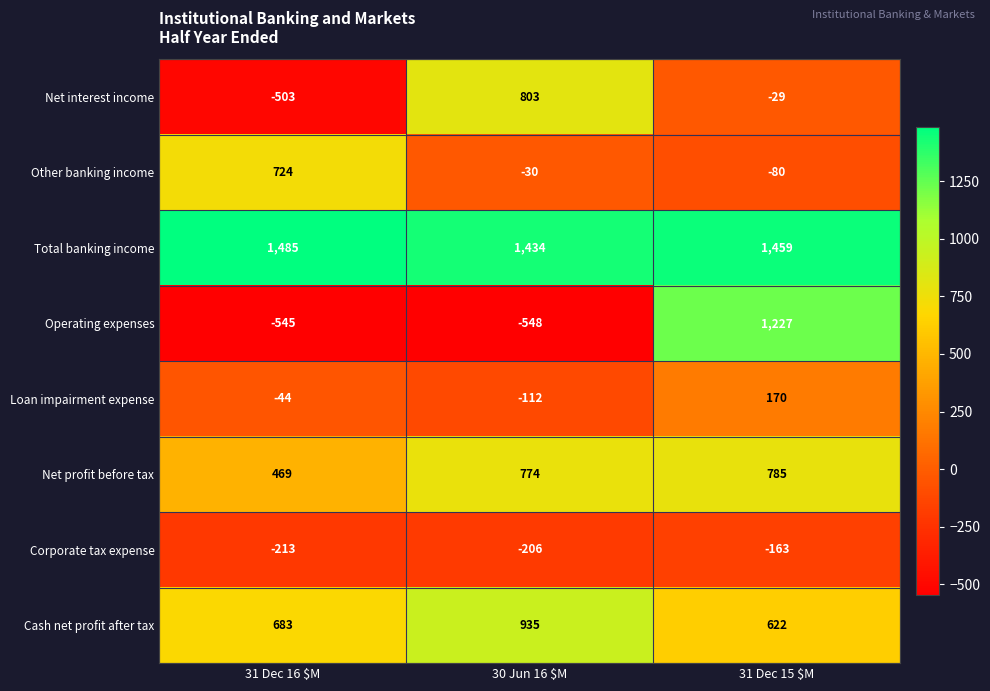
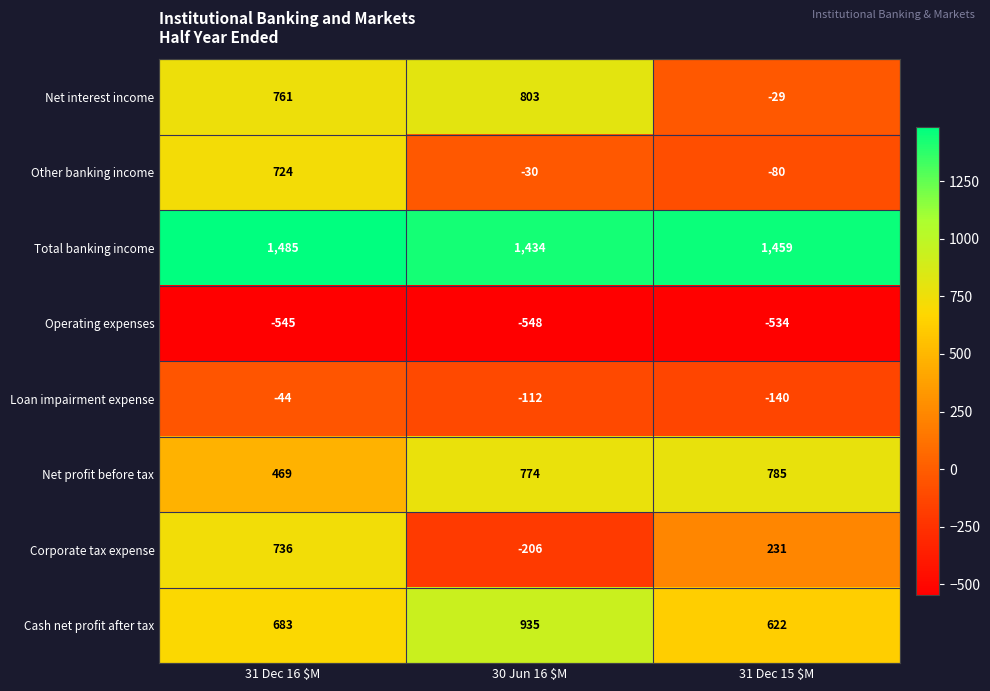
Net interest income, 31 Dec 16 $M: -503 -> 761
Operating expenses, 31 Dec 15 $M: 1,227 -> -534
Loan impairment expense, 31 Dec 15 $M: 170 -> -140
Corporate tax expense, 31 Dec 16 $M: -213 -> 736
Corporate tax expense, 31 Dec 15 $M: -163 -> 231
